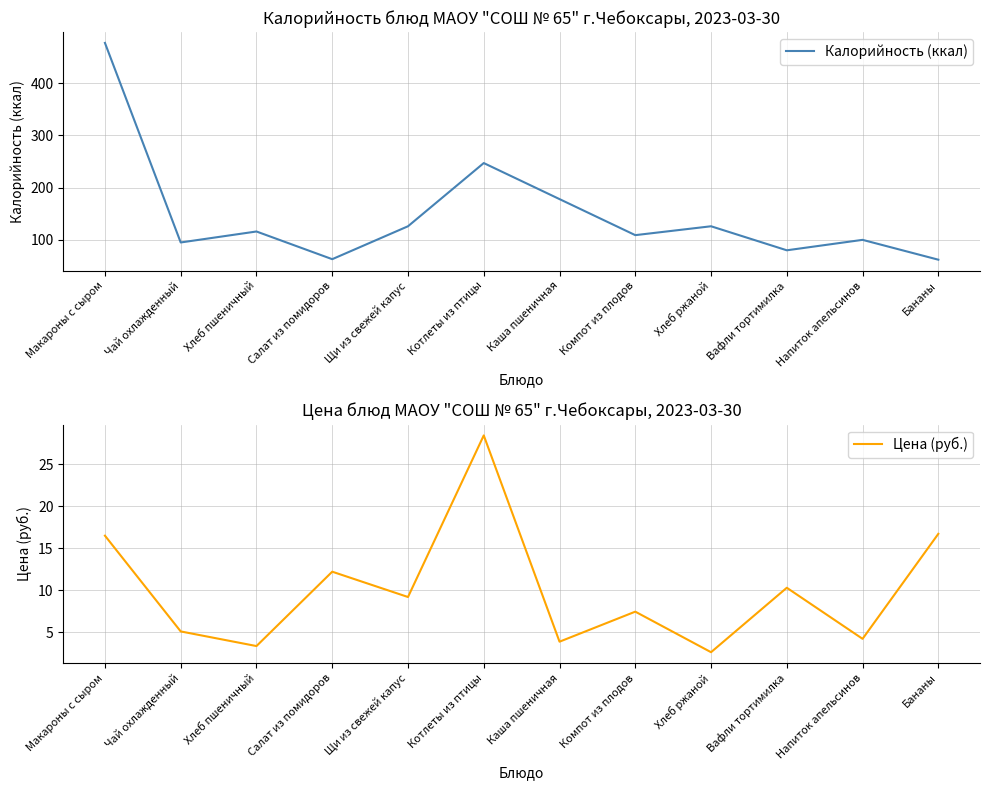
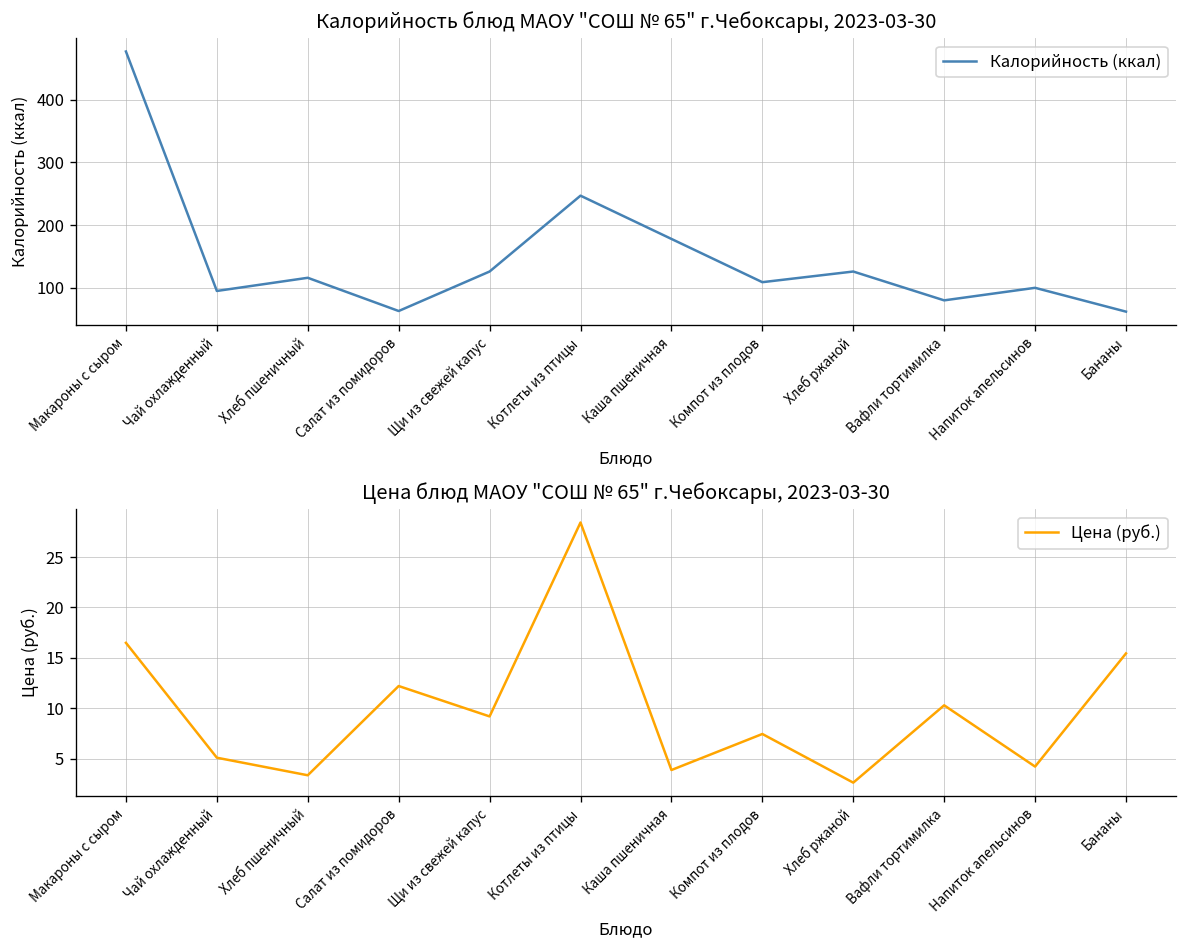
Цена блюд МАОУ "СОШ № 65" г.Чебоксары, 2023-03-30, Бананы: 17 -> 15
